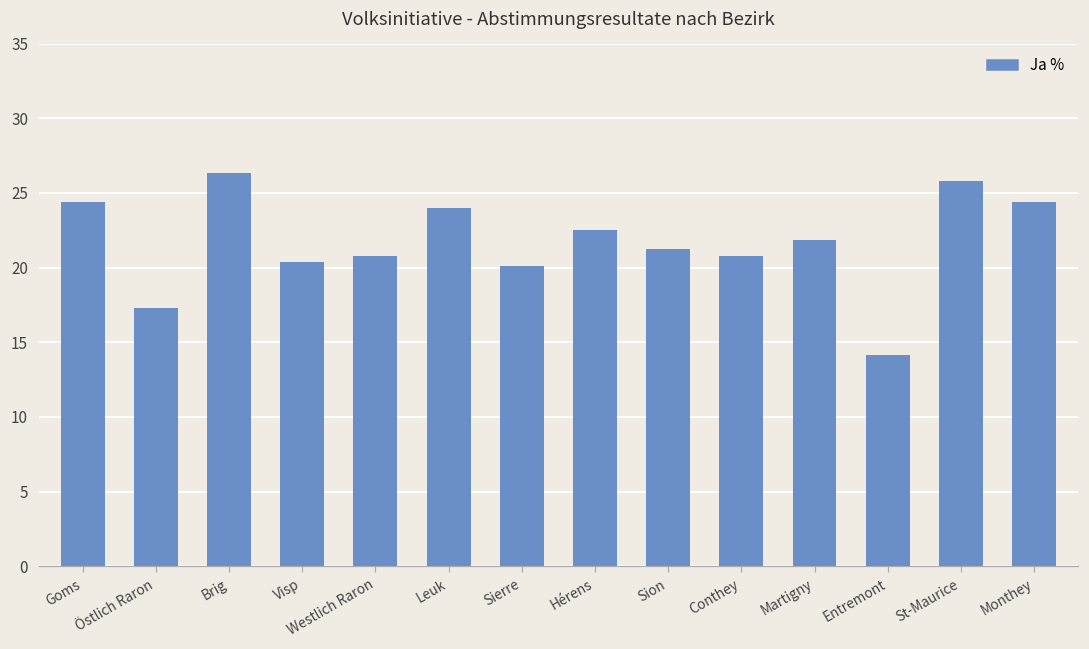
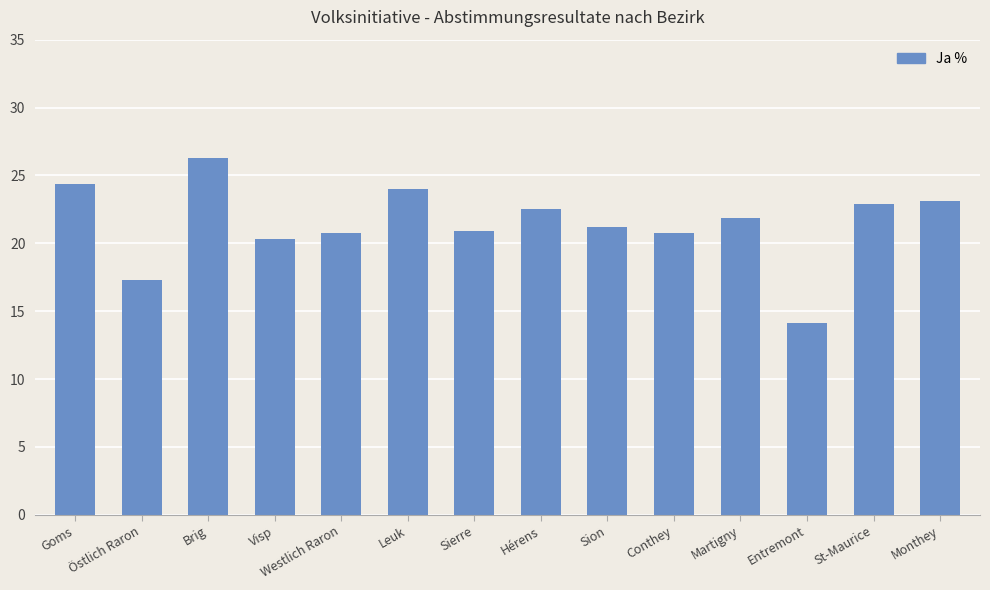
Sierre: 20.1 -> 20.9
St-Maurice: 25.8 -> 22.9
Monthey: 24.4 -> 23.1
